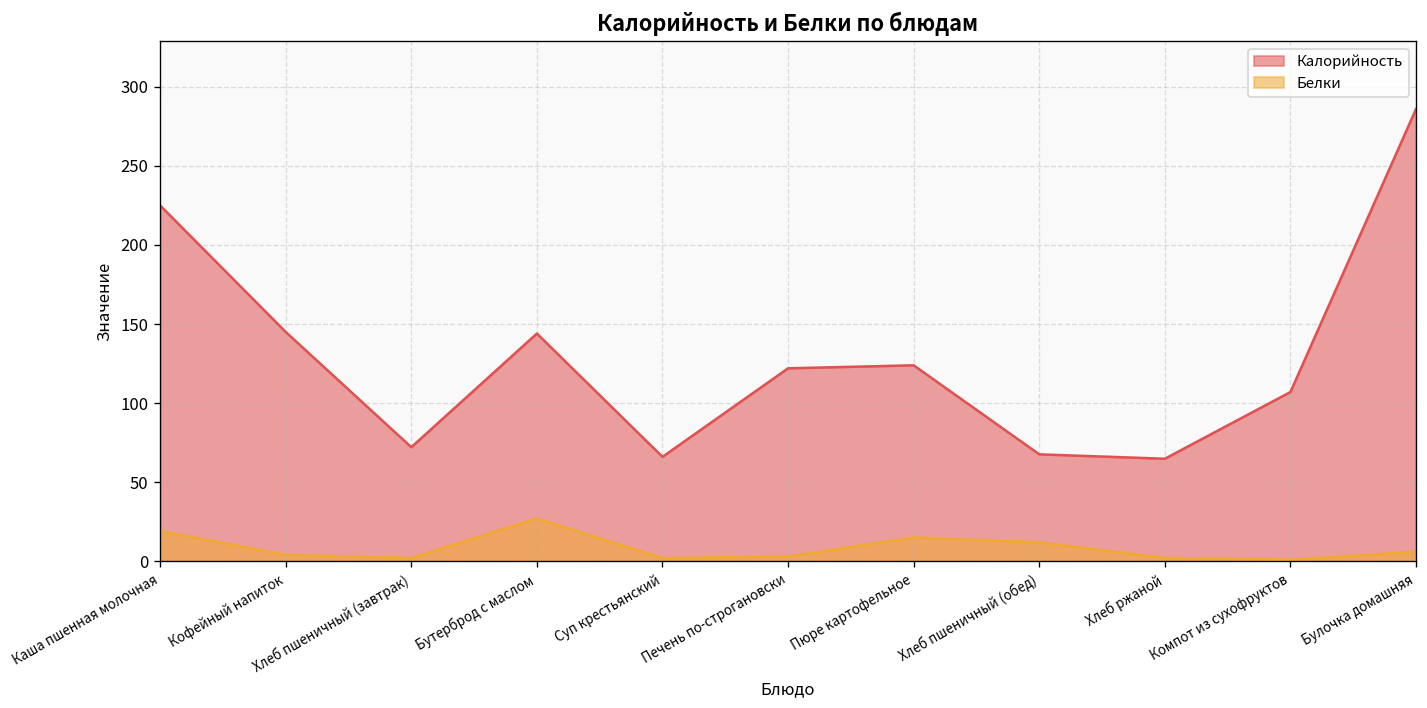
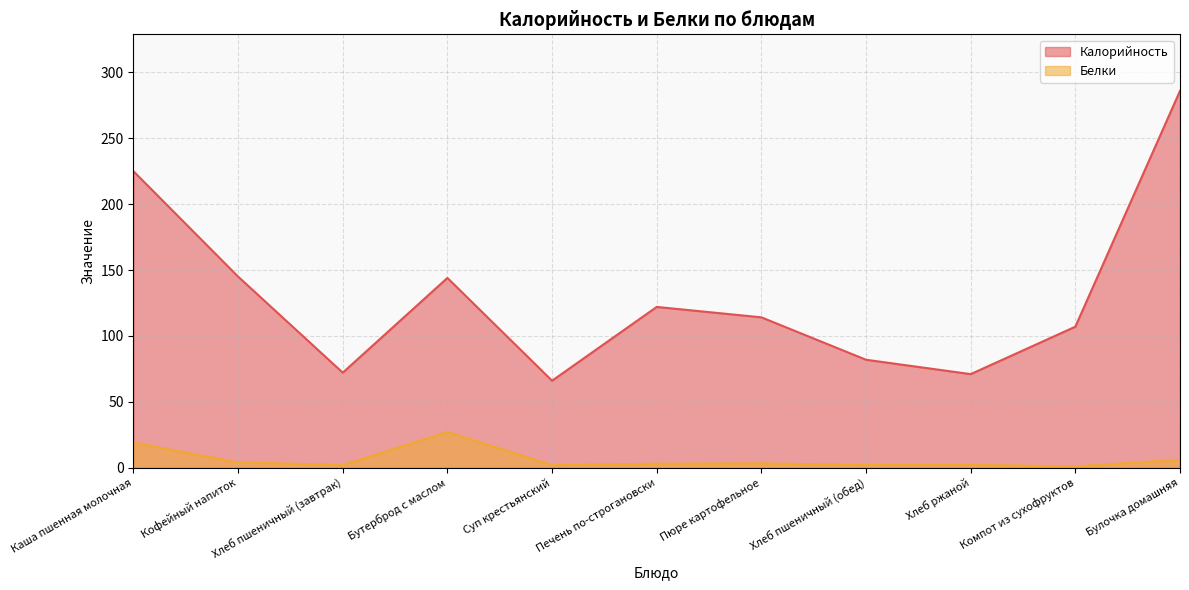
Калорийность, Пюре картофельное: 124 -> 114
Белки, Пюре картофельное: 15 -> 3
Калорийность, Хлеб пшеничный (обед): 68 -> 82
Белки, Хлеб пшеничный (обед): 12 -> 2
Калорийность, Хлеб ржаной: 65 -> 71
